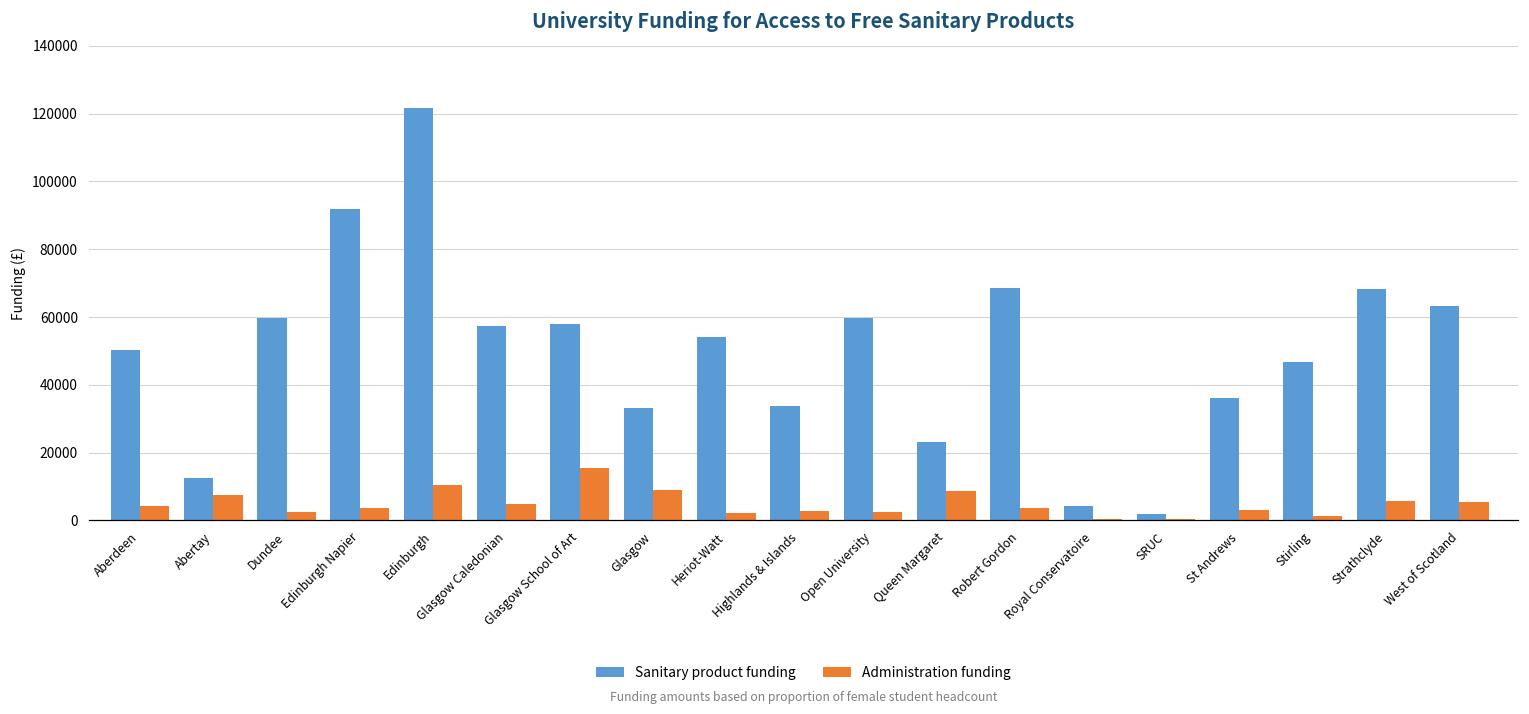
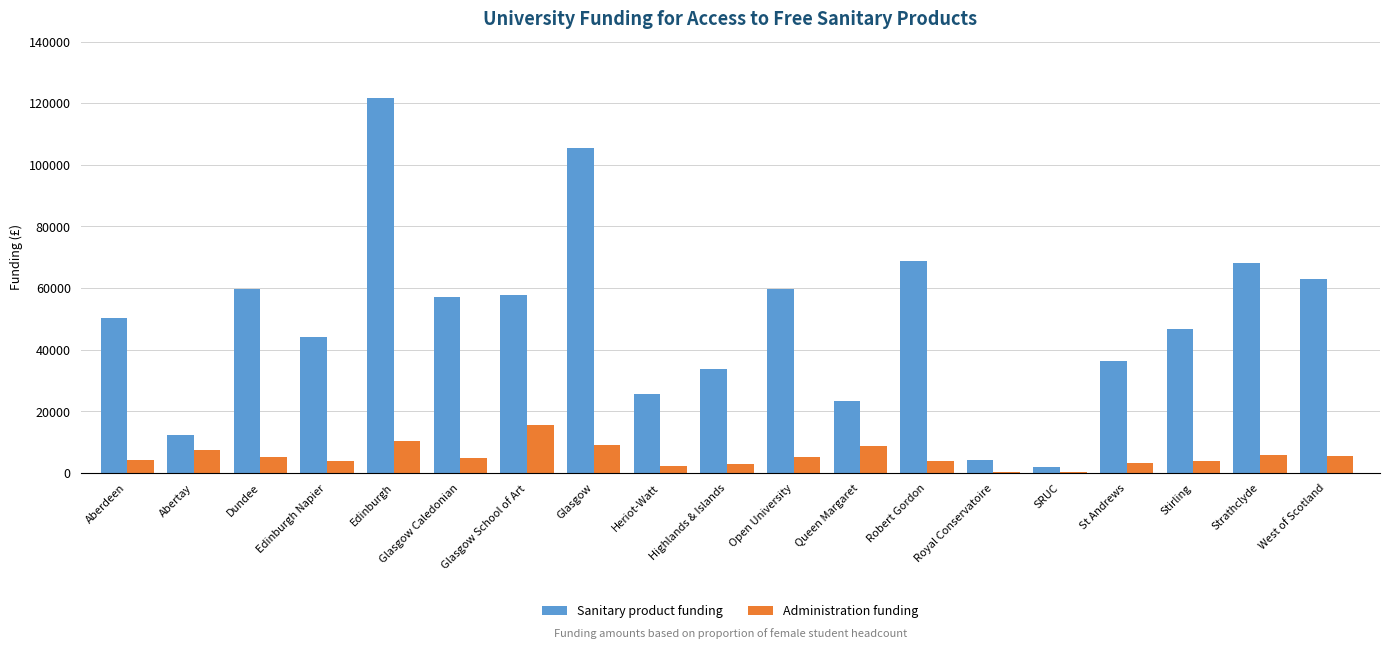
Administration funding, Dundee: 2000 -> 5000
Sanitary product funding, Edinburgh Napier: 92000 -> 44000
Sanitary product funding, Glasgow: 33000 -> 105000
Sanitary product funding, Heriot-Watt: 54000 -> 26000
Administration funding, Open University: 2000 -> 5000
Administration funding, Stirling: 1000 -> 4000
